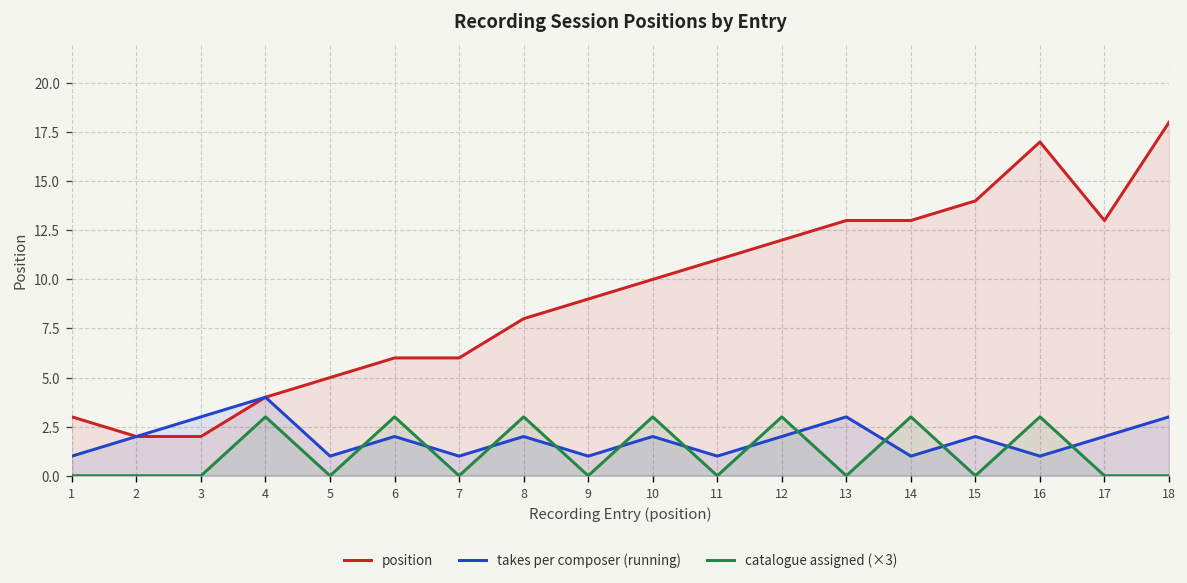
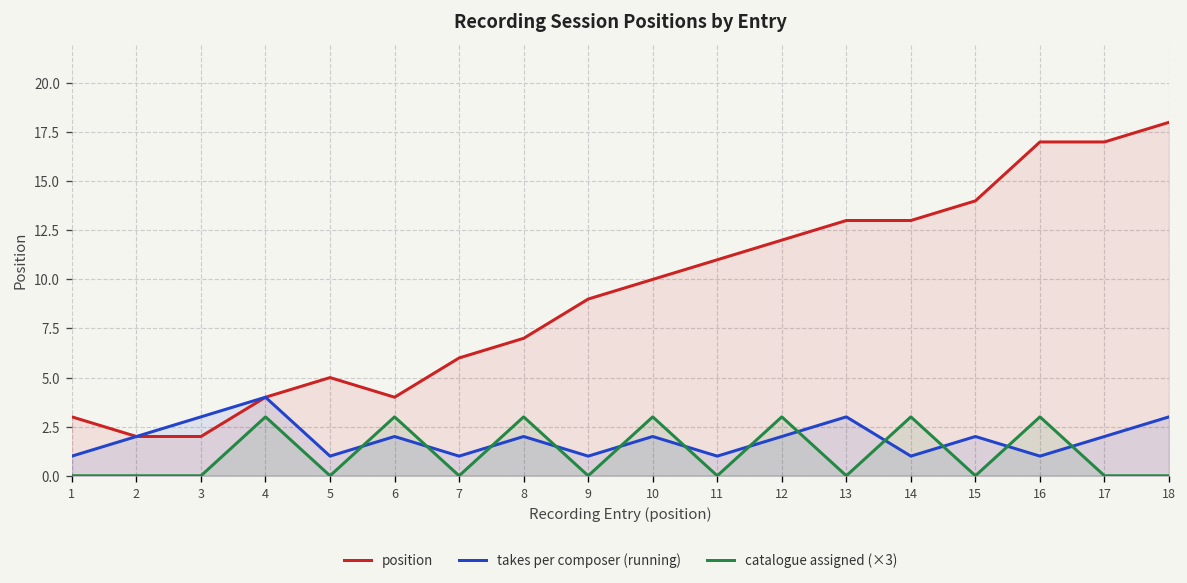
position, 6: 6 -> 4
position, 8: 8 -> 7
position, 17: 13 -> 17
